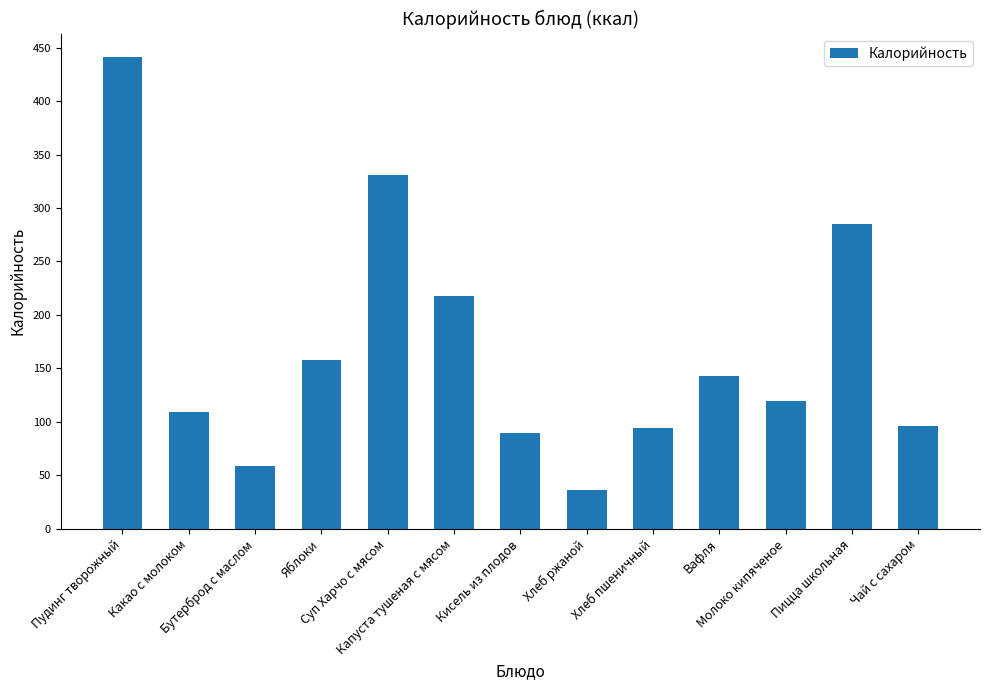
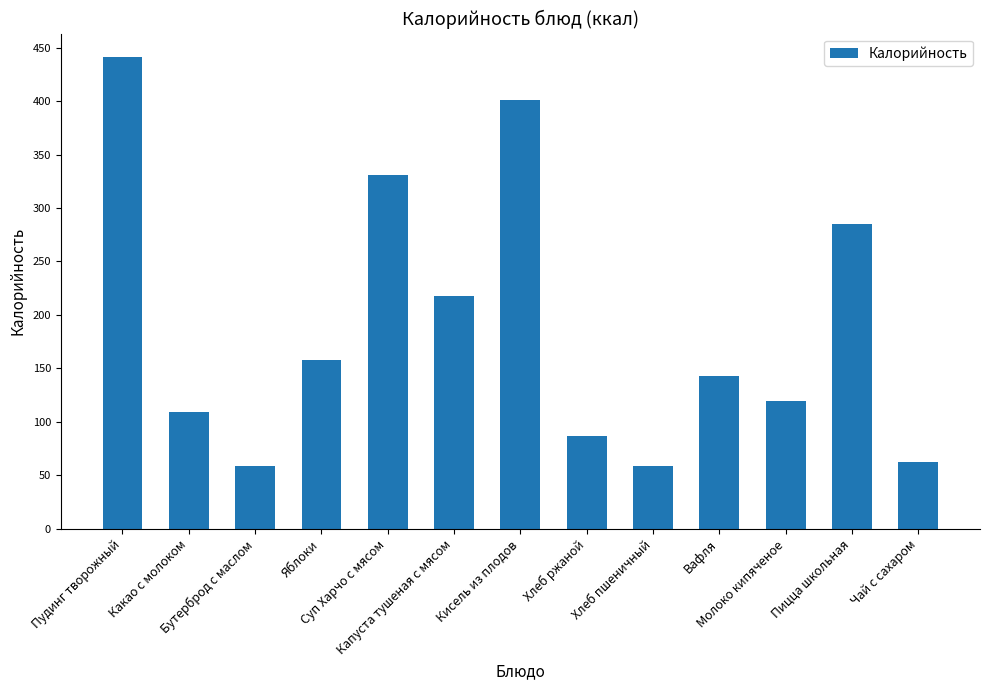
Кисель из плодов: 90 -> 401
Хлеб ржаной: 36 -> 87
Хлеб пшеничный: 94 -> 59
Чай с сахаром: 96 -> 63
